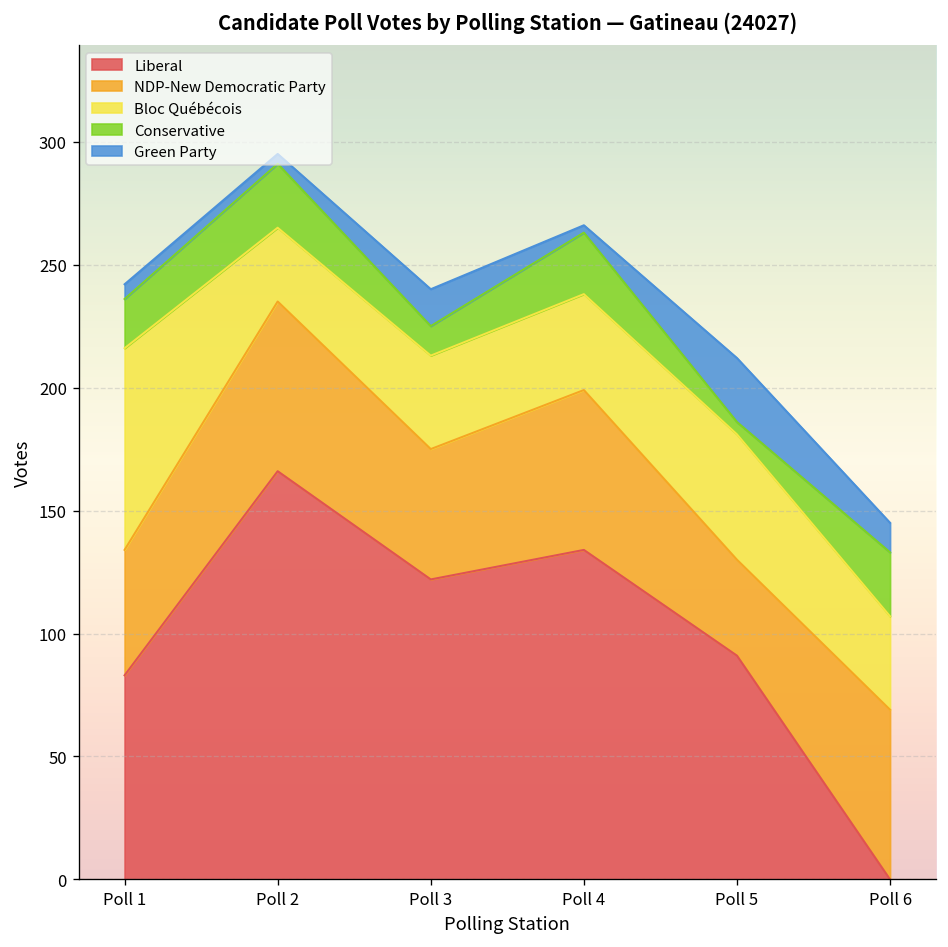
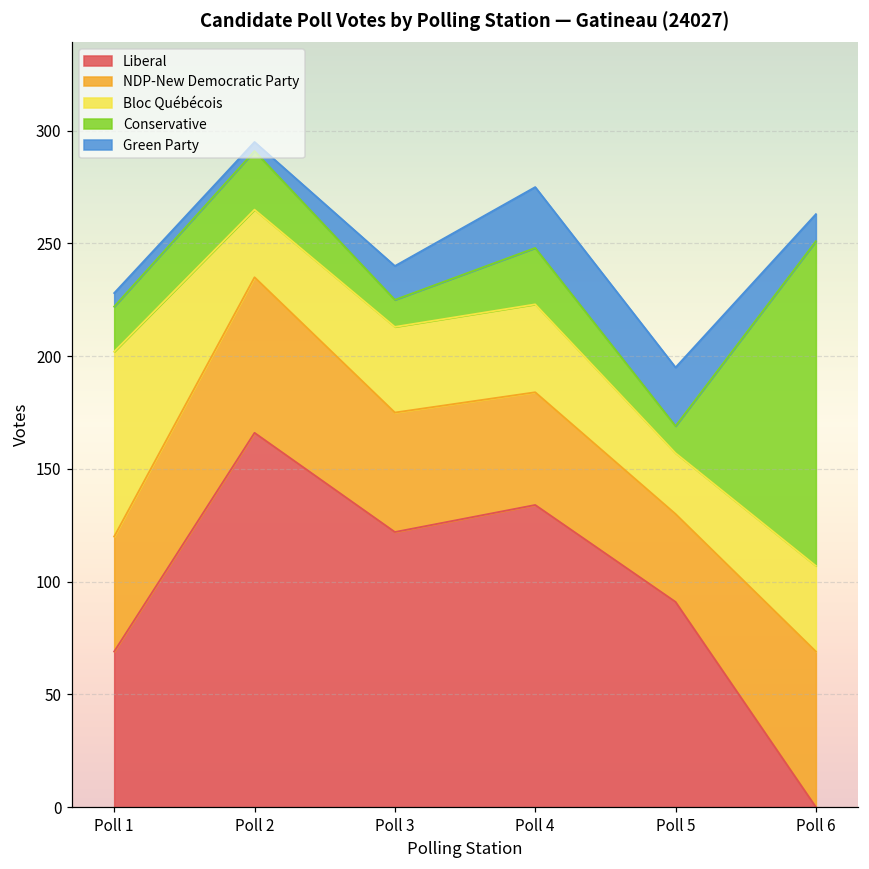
Liberal, Poll 1: 83 -> 69
NDP-New Democratic Party, Poll 4: 65 -> 50
Green Party, Poll 4: 3 -> 27
Bloc Québécois, Poll 5: 51 -> 27
Conservative, Poll 5: 5 -> 12
Conservative, Poll 6: 26 -> 144
